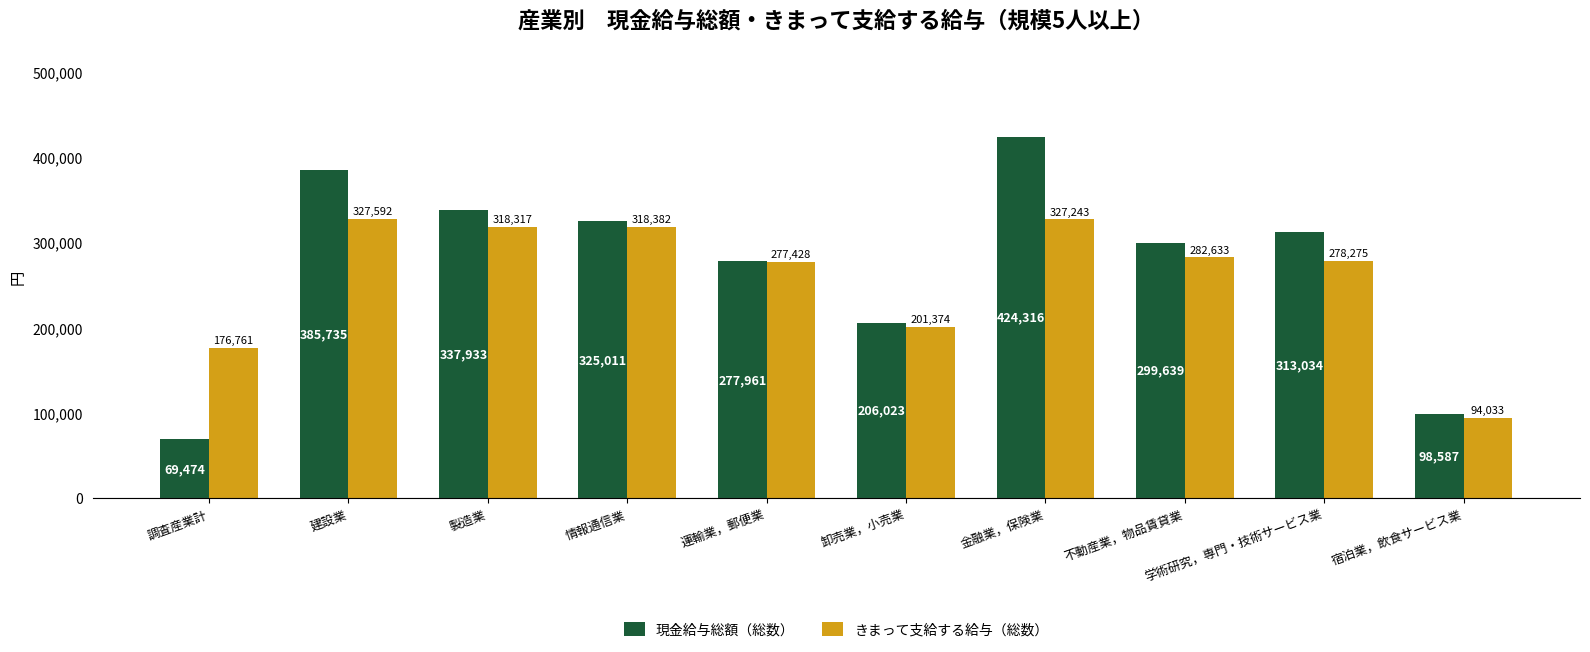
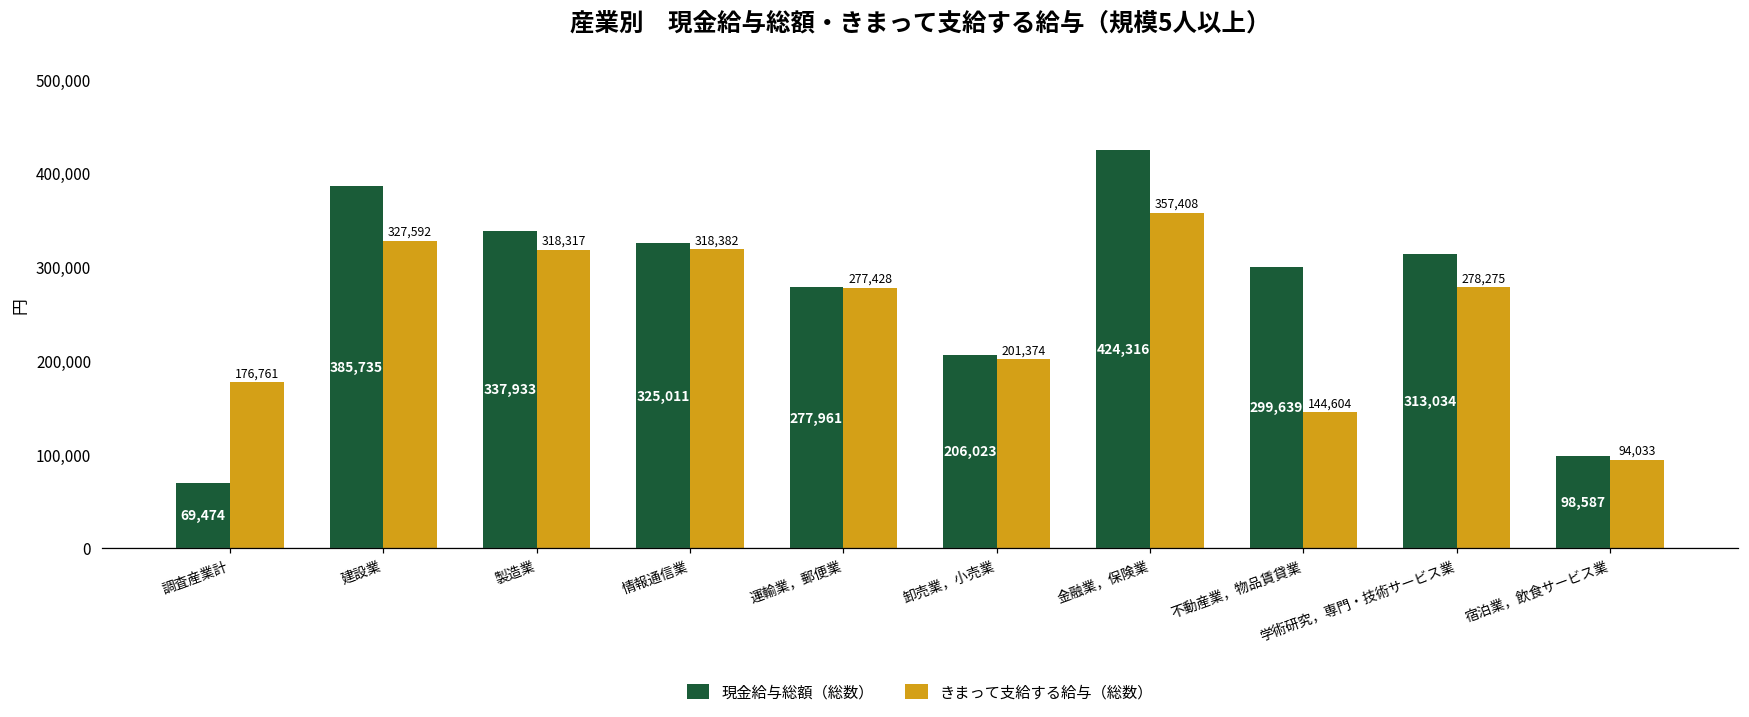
きまって支給する給与（総数）, 金融業，保険業: 327,243 -> 357,408
きまって支給する給与（総数）, 不動産業，物品賃貸業: 282,633 -> 144,604
